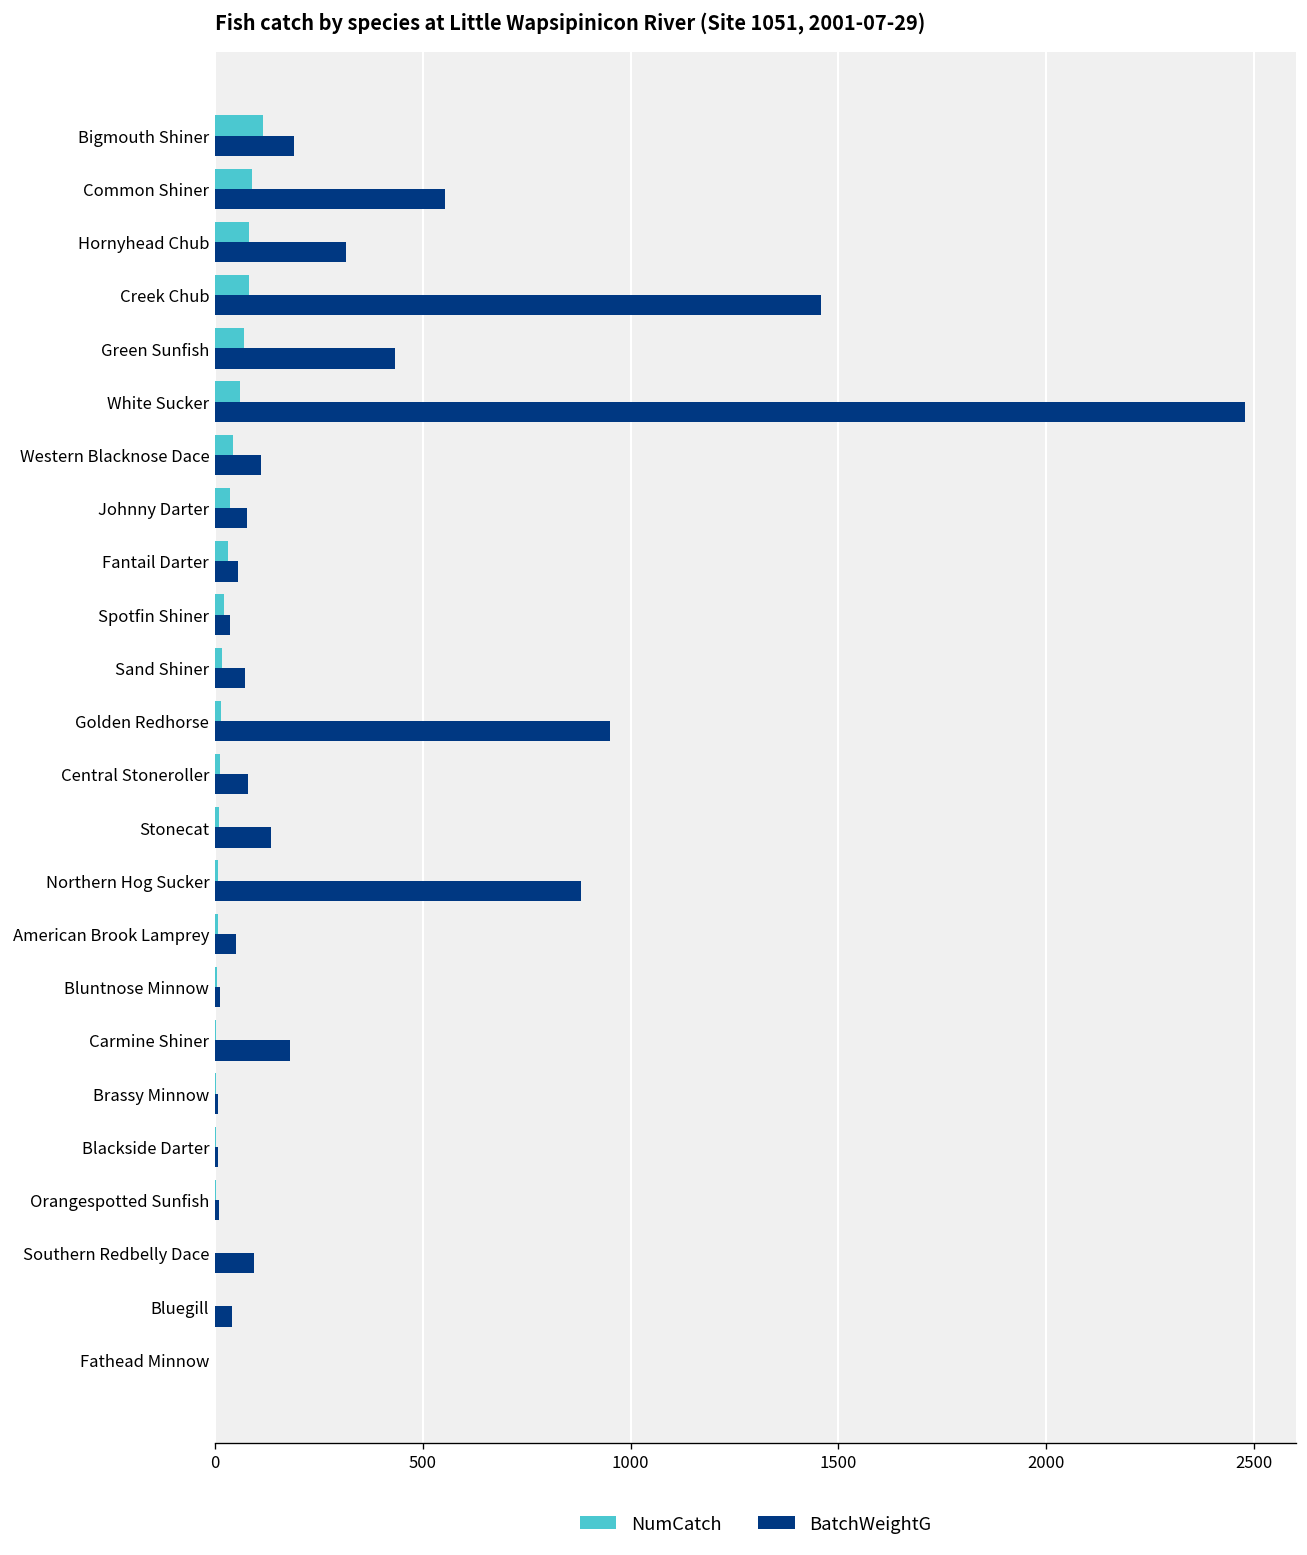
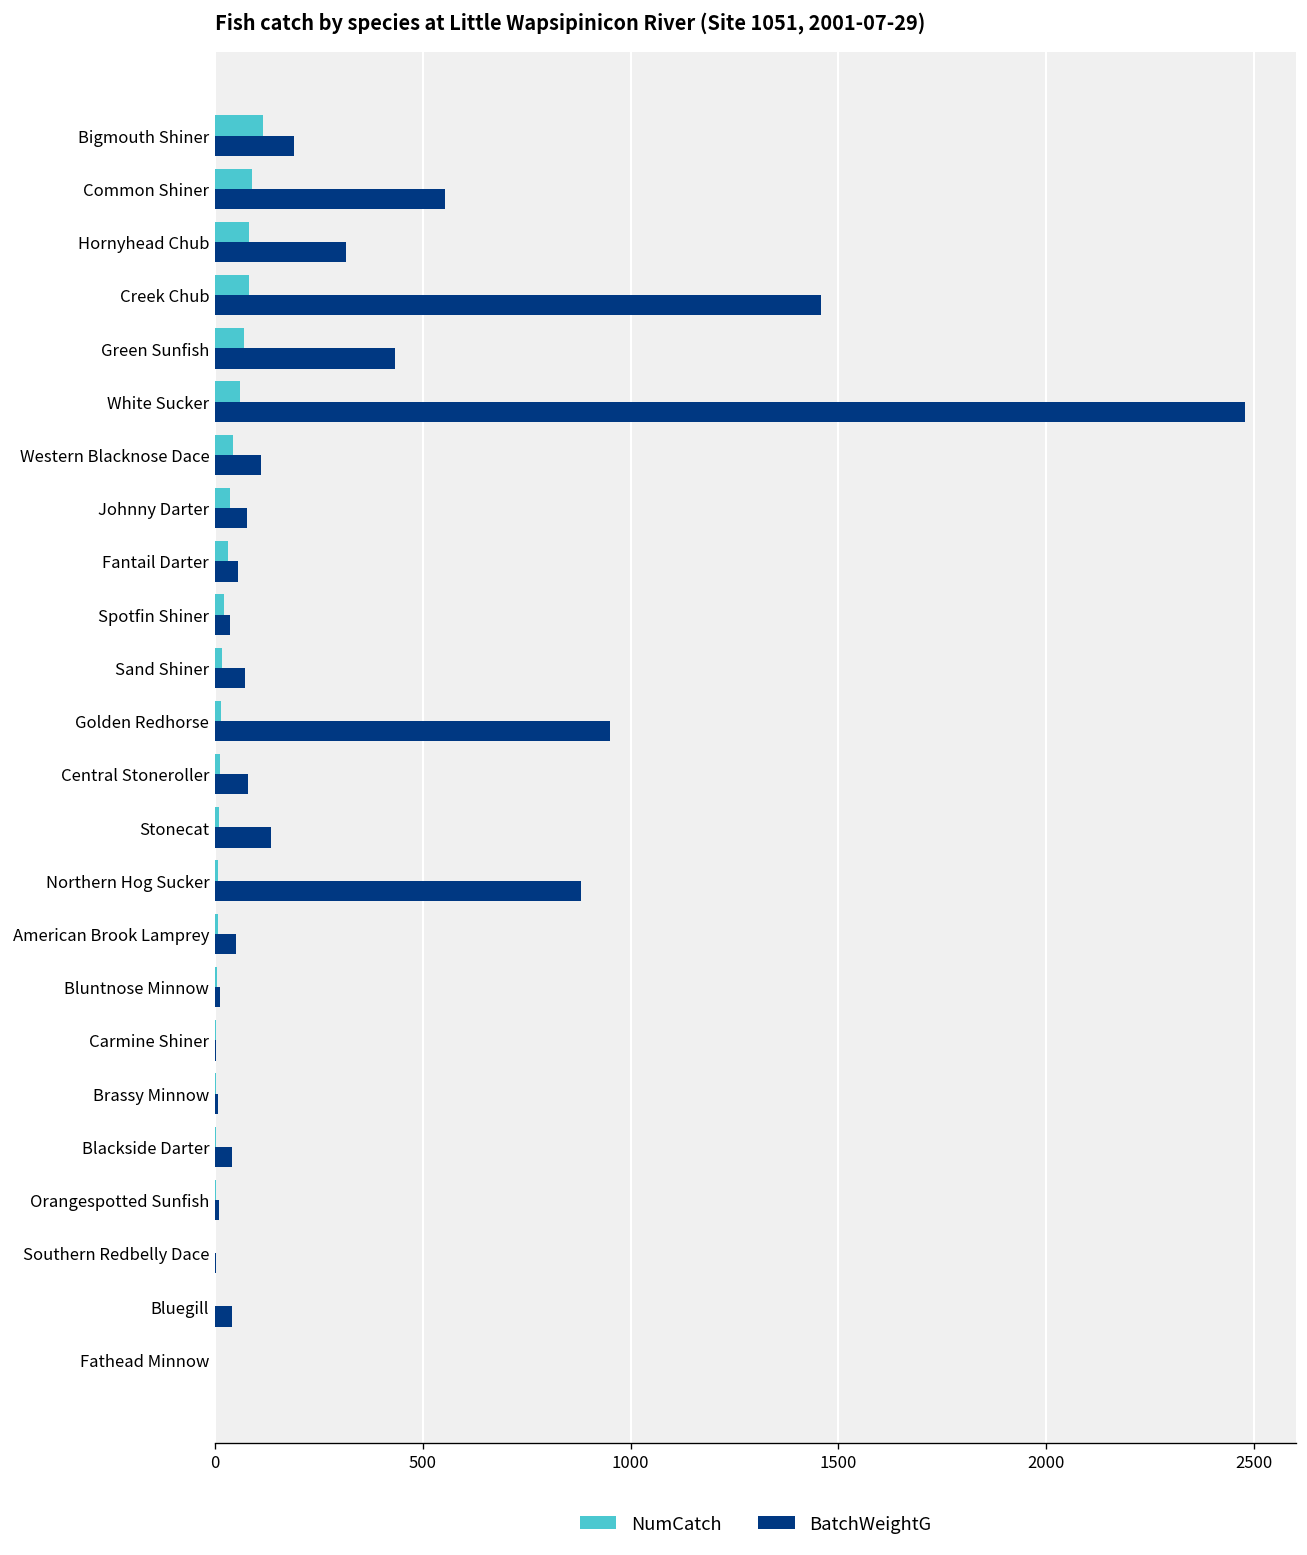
BatchWeightG, Carmine Shiner: 180 -> 0
BatchWeightG, Blackside Darter: 10 -> 40
BatchWeightG, Southern Redbelly Dace: 90 -> 0
